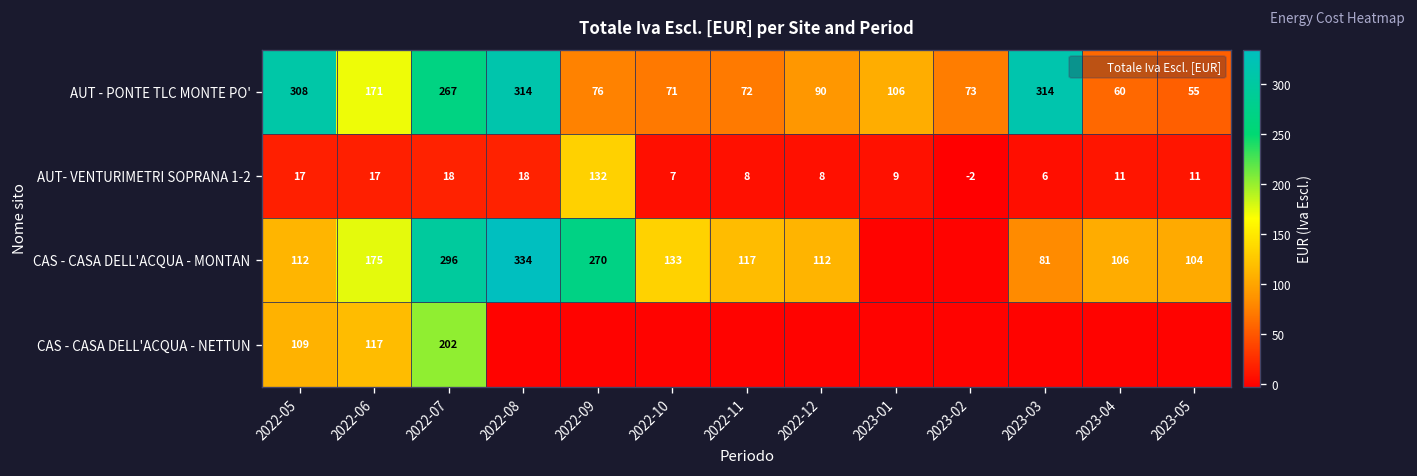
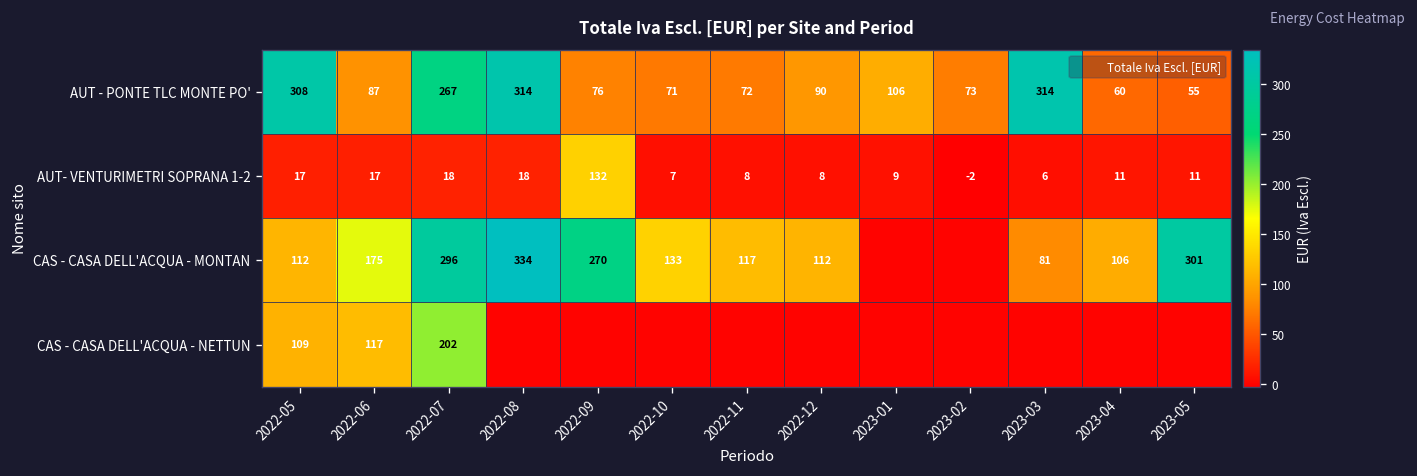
AUT - PONTE TLC MONTE PO', 2022-06: 171 -> 87
CAS - CASA DELL'ACQUA - MONTAN, 2023-05: 104 -> 301
